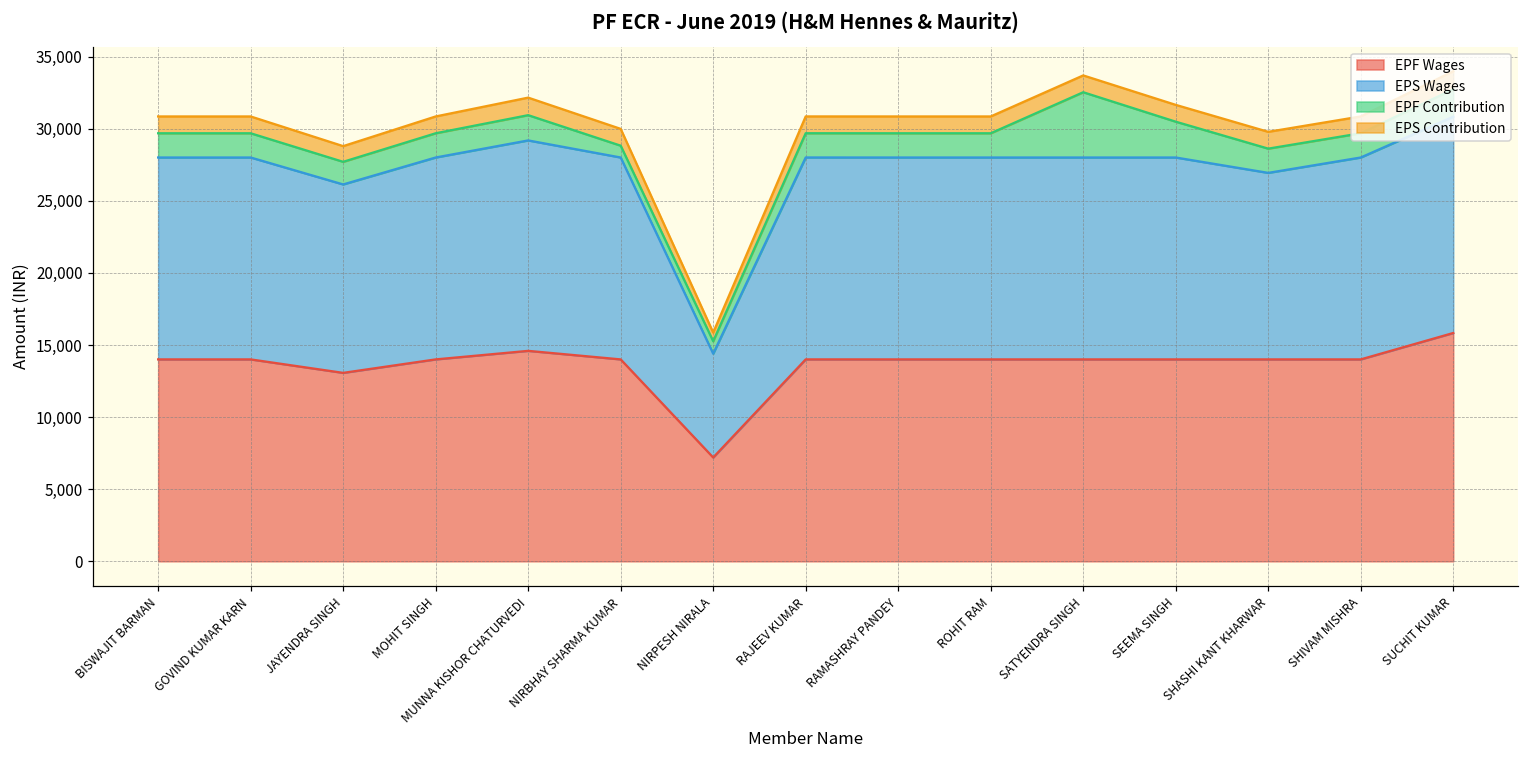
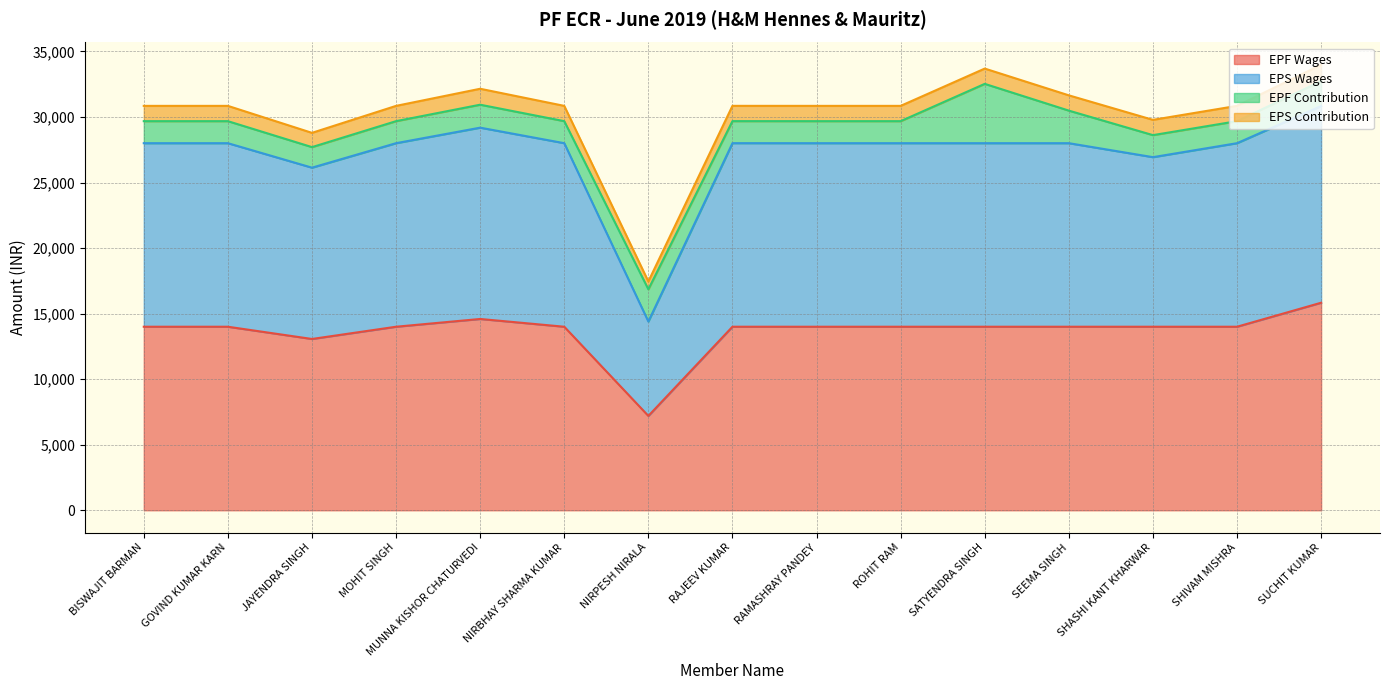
EPF Contribution, NIRBHAY SHARMA KUMAR: 800 -> 1,700
EPF Contribution, NIRPESH NIRALA: 900 -> 2,500
